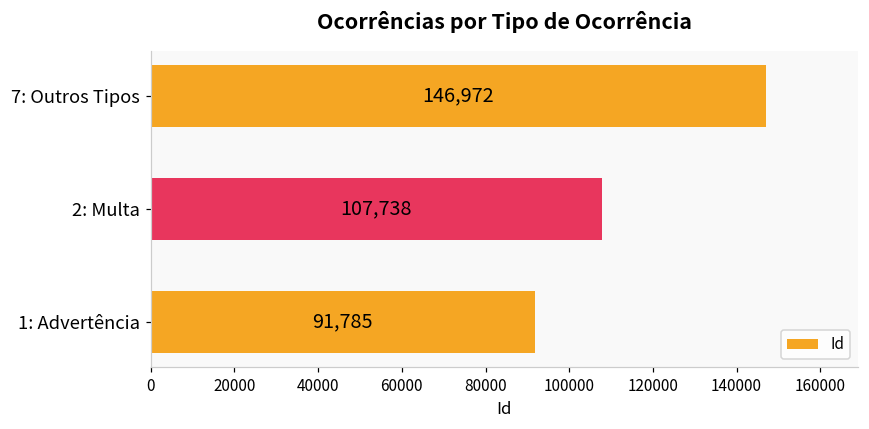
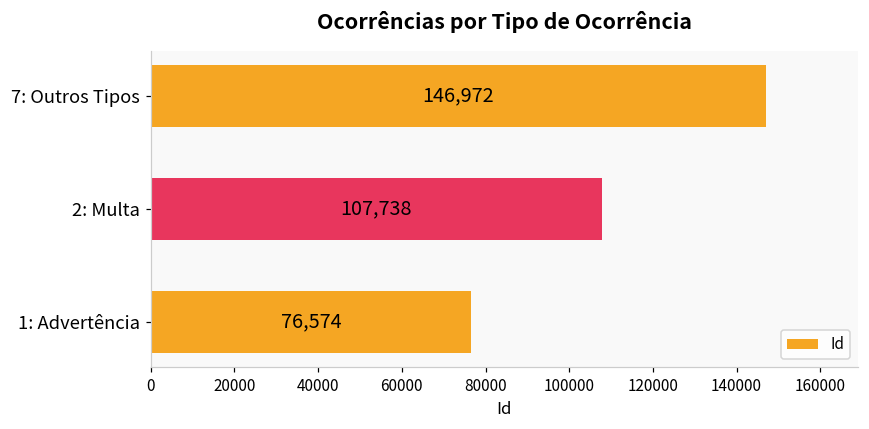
1: Advertência: 91,785 -> 76,574
